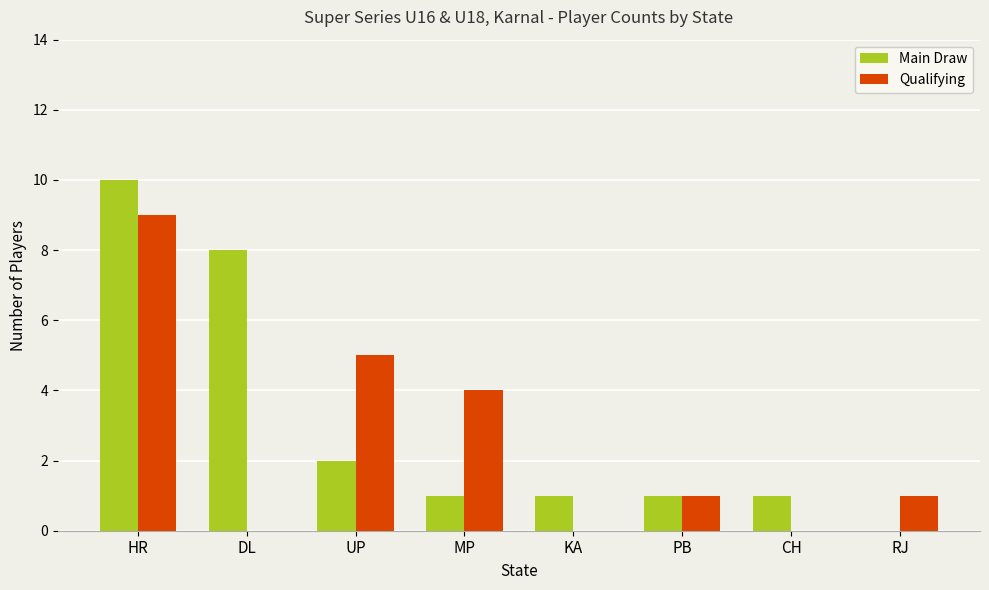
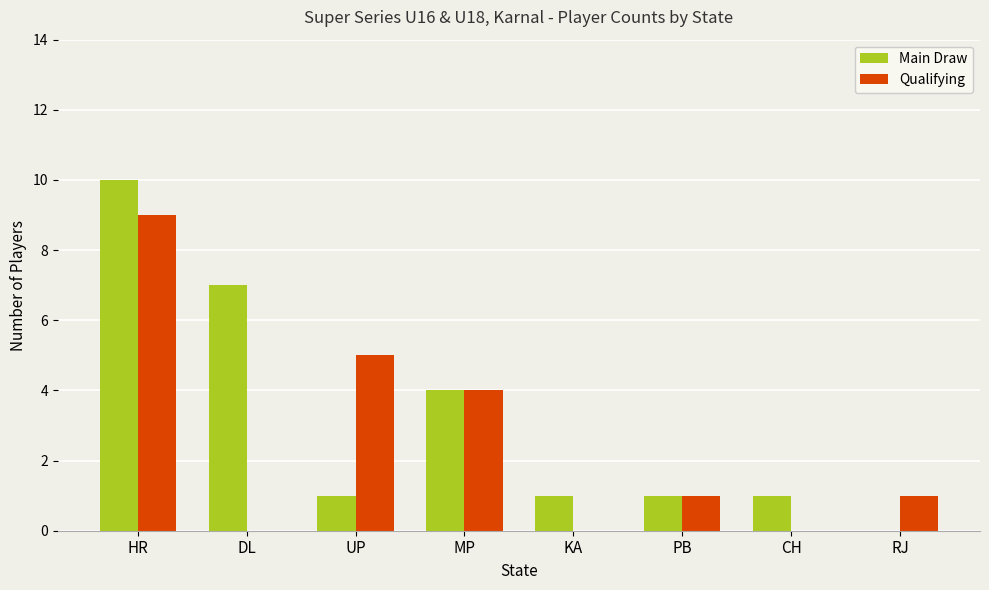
Main Draw, DL: 8 -> 7
Main Draw, UP: 2 -> 1
Main Draw, MP: 1 -> 4
